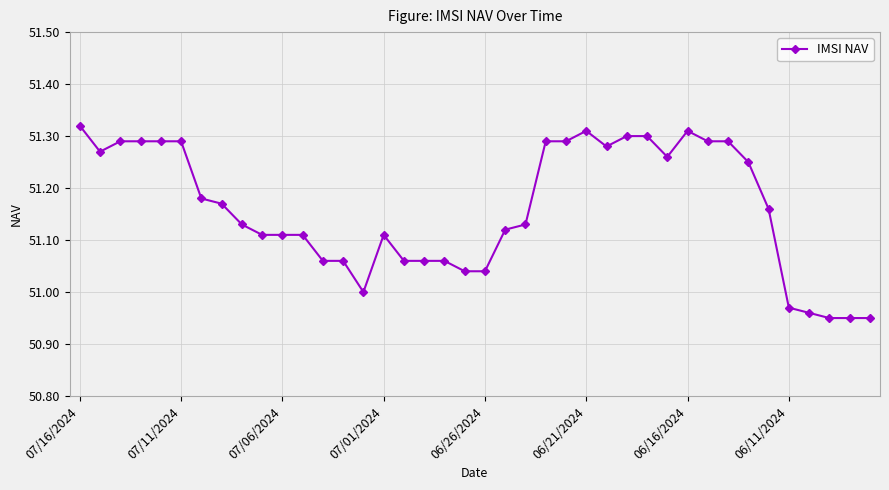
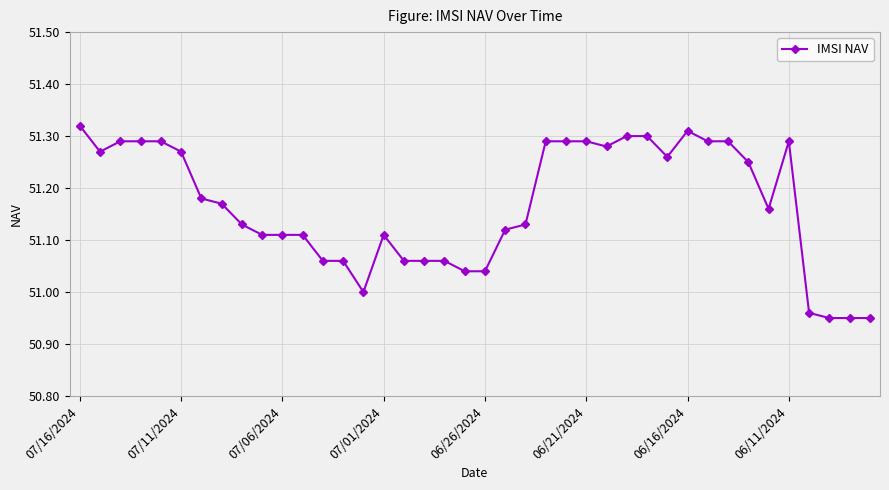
07/11/2024: 51.29 -> 51.27
06/21/2024: 51.31 -> 51.29
06/11/2024: 50.97 -> 51.29
